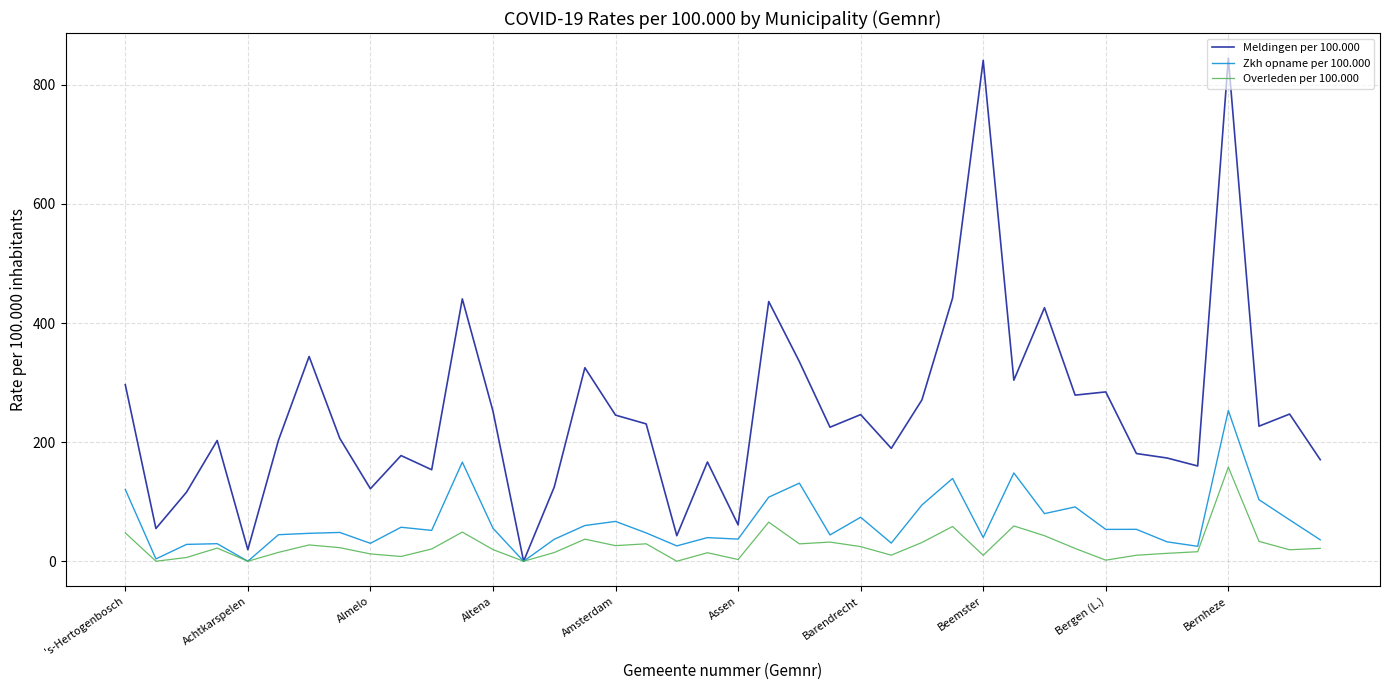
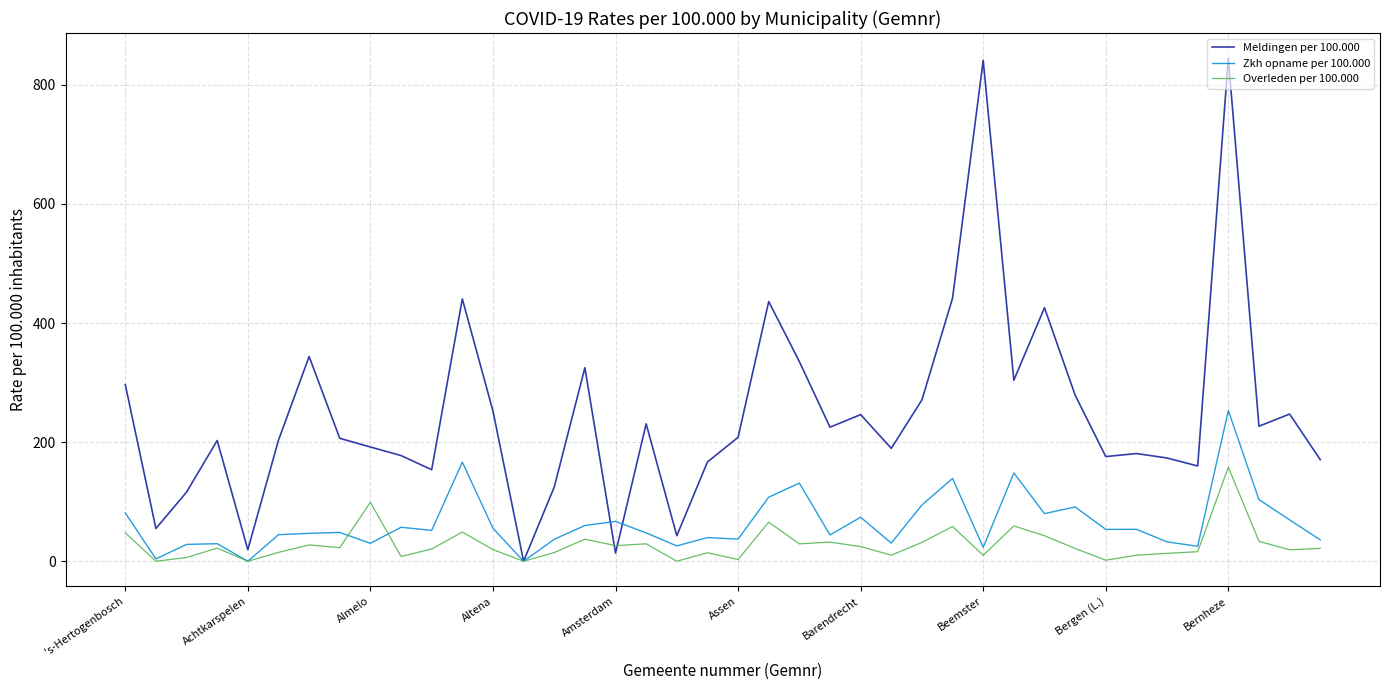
Zkh opname per 100.000, 's-Hertogenbosch: 120 -> 80
Meldingen per 100.000, Almelo: 120 -> 190
Overleden per 100.000, Almelo: 10 -> 100
Meldingen per 100.000, Amsterdam: 250 -> 10
Meldingen per 100.000, Assen: 60 -> 210
Zkh opname per 100.000, Beemster: 40 -> 20
Meldingen per 100.000, Bergen (L.): 280 -> 180
